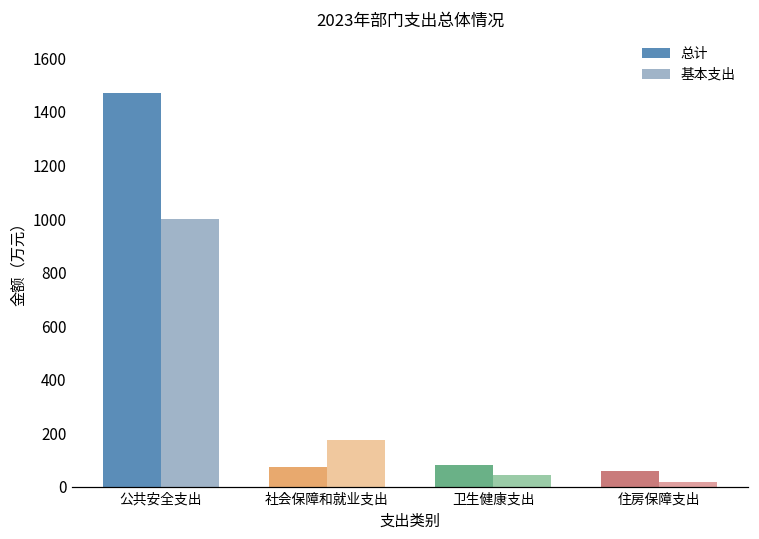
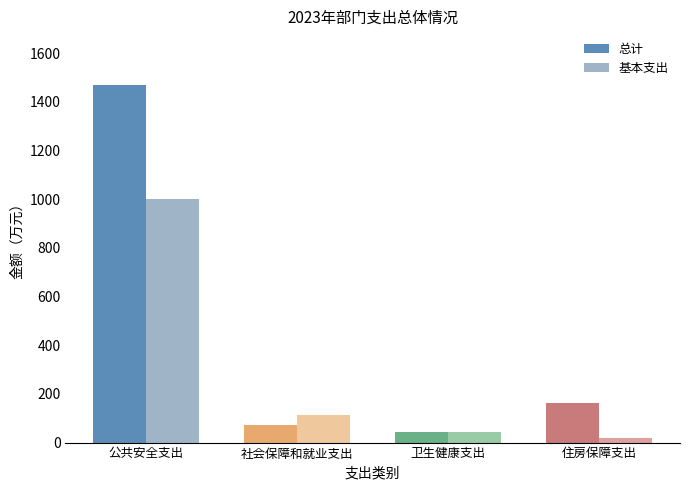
基本支出, 社会保障和就业支出: 170 -> 110
总计, 卫生健康支出: 80 -> 40
总计, 住房保障支出: 60 -> 160
